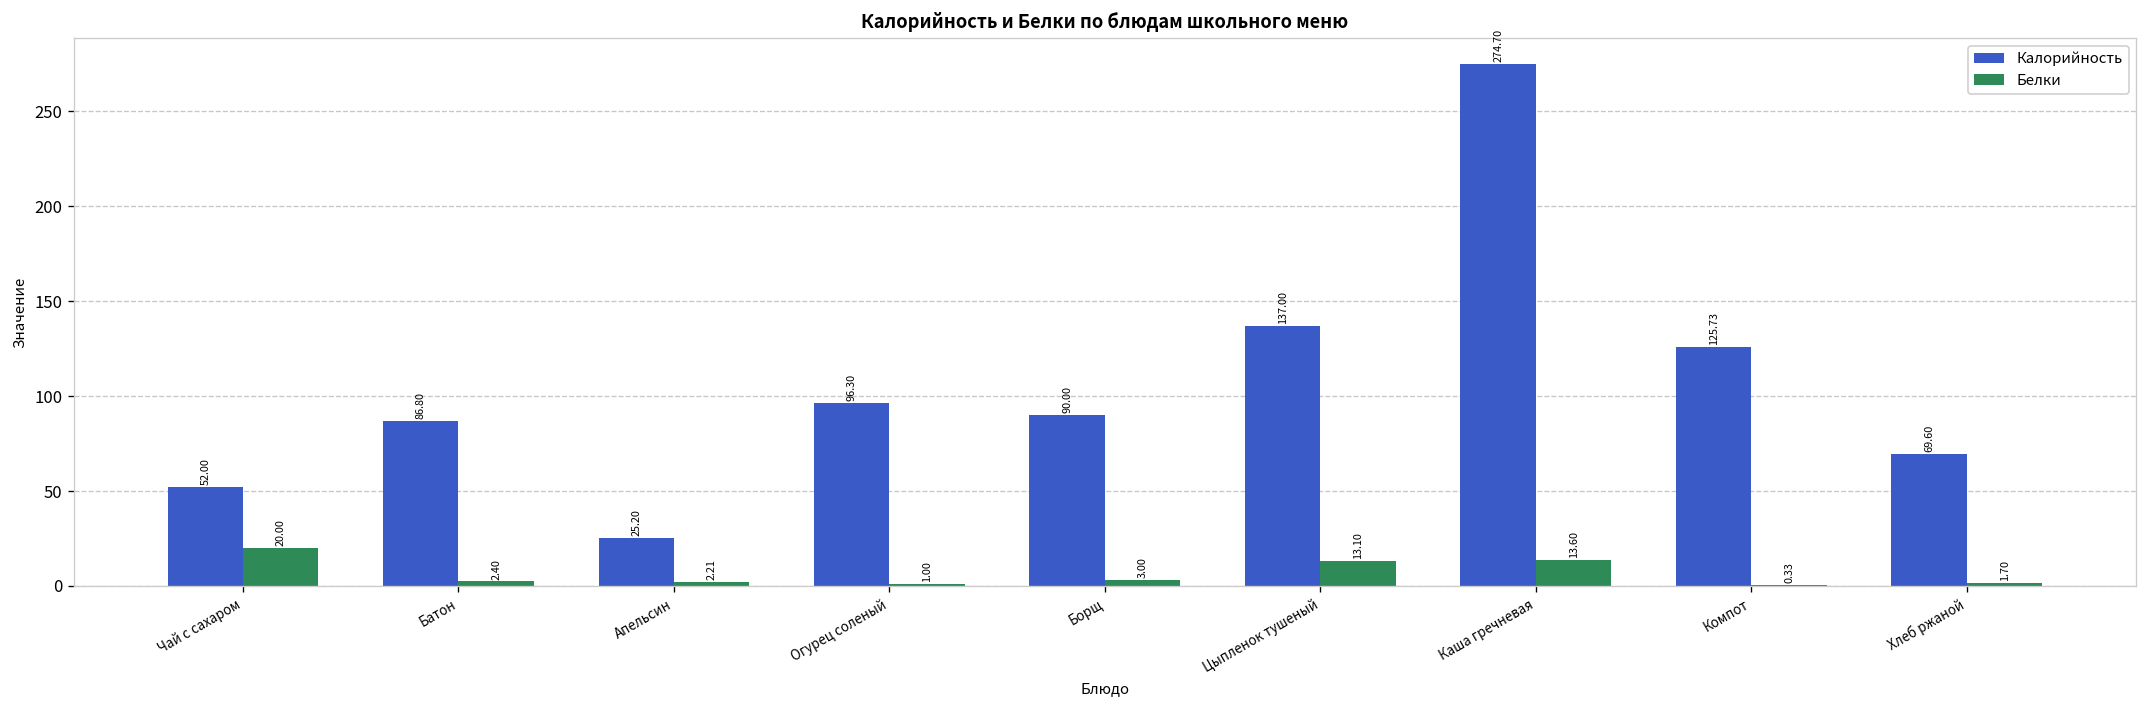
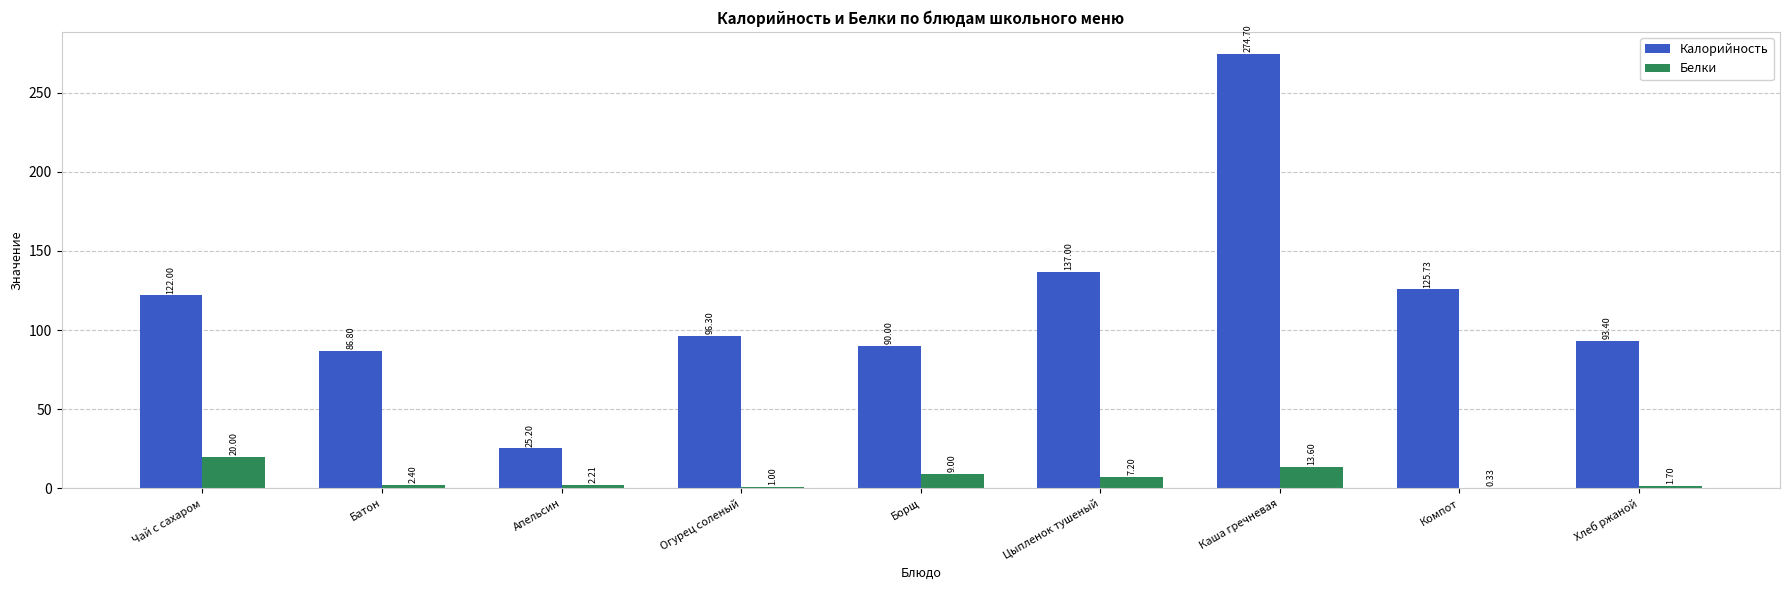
Калорийность, Чай с сахаром: 52.00 -> 122.00
Белки, Борщ: 3.00 -> 9.00
Белки, Цыпленок тушеный: 13.10 -> 7.20
Калорийность, Хлеб ржаной: 69.60 -> 93.40
